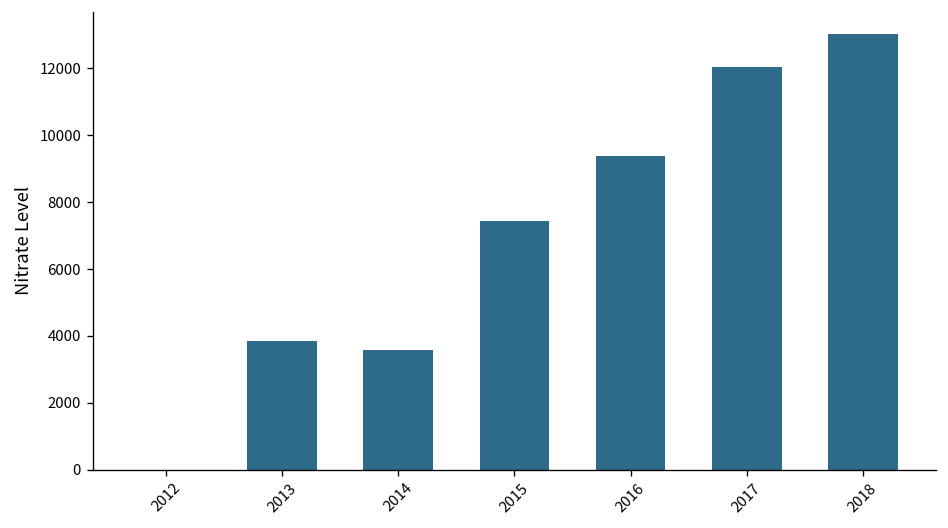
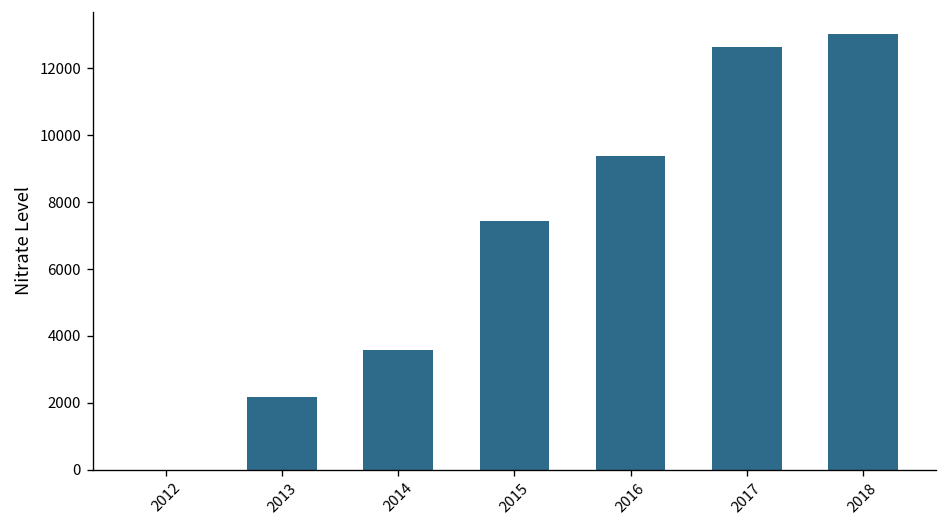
2013: 3900 -> 2200
2017: 12000 -> 12600
